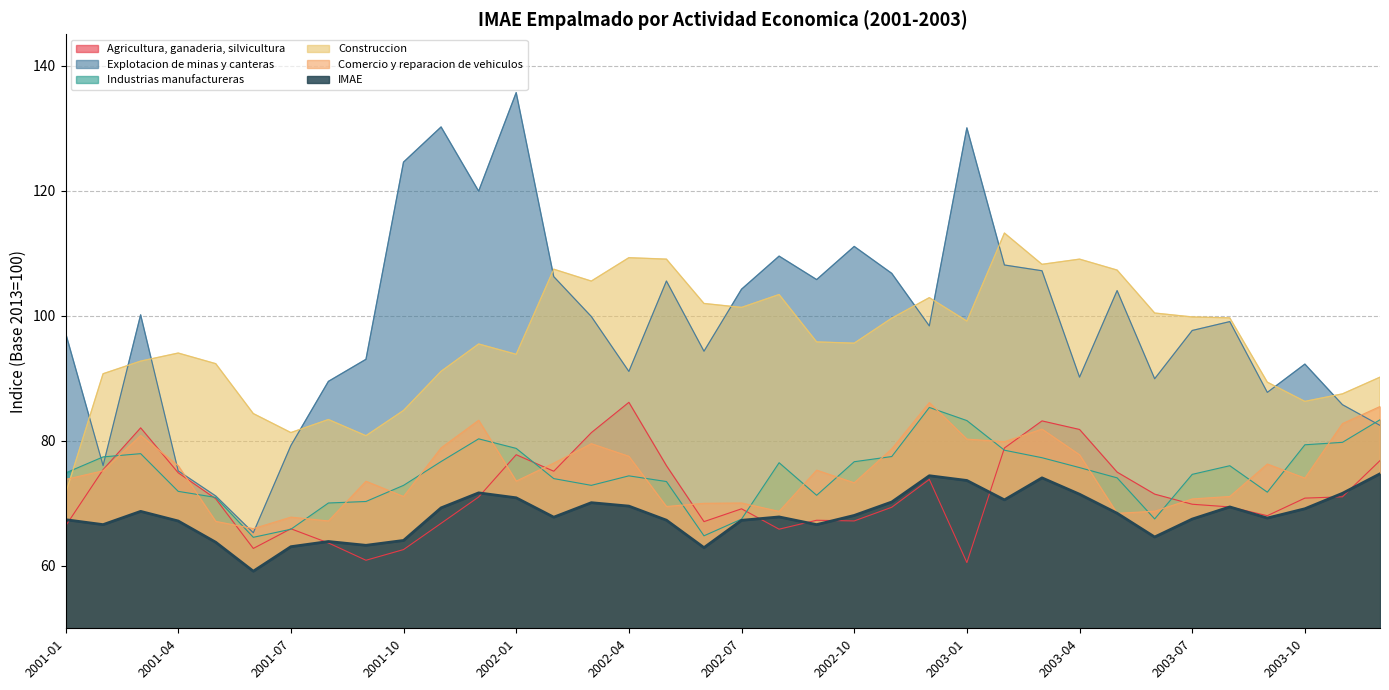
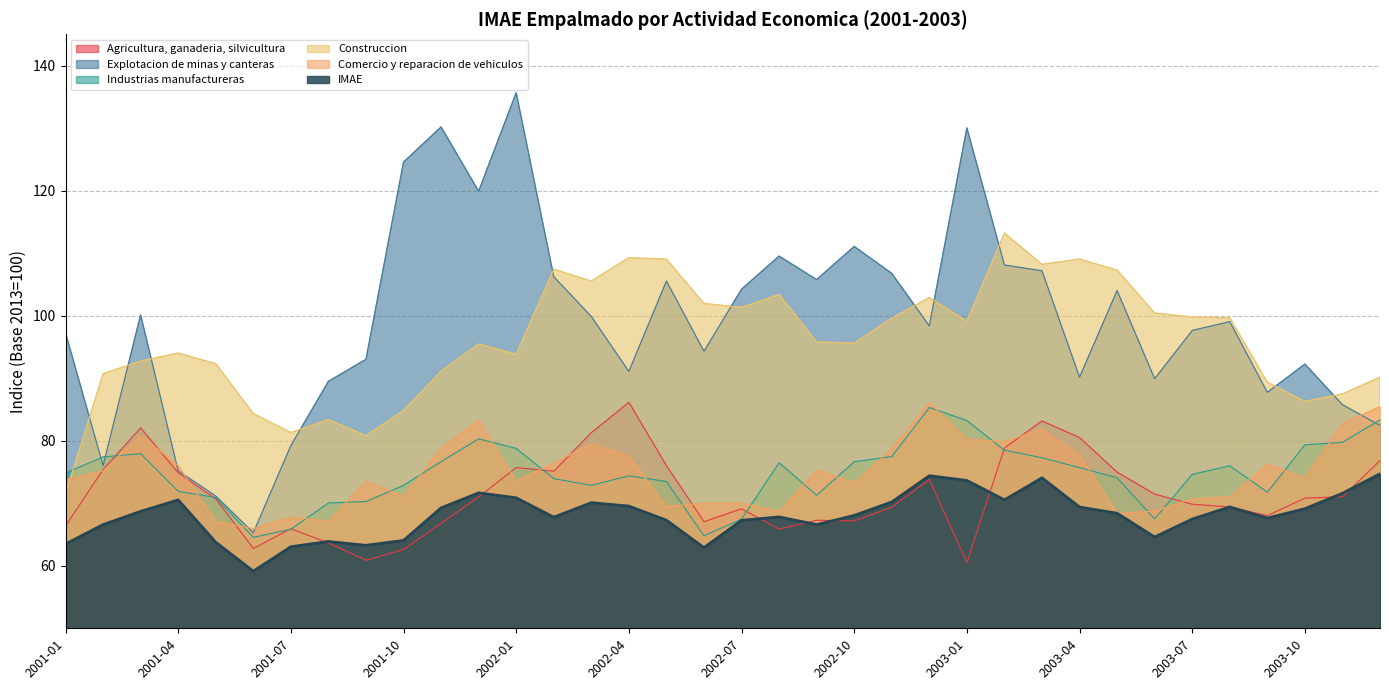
IMAE, 2001-01: 67 -> 63
IMAE, 2001-04: 67 -> 71
Agricultura, ganaderia, silvicultura, 2002-01: 78 -> 76
Agricultura, ganaderia, silvicultura, 2003-04: 82 -> 81
IMAE, 2003-04: 71 -> 69
